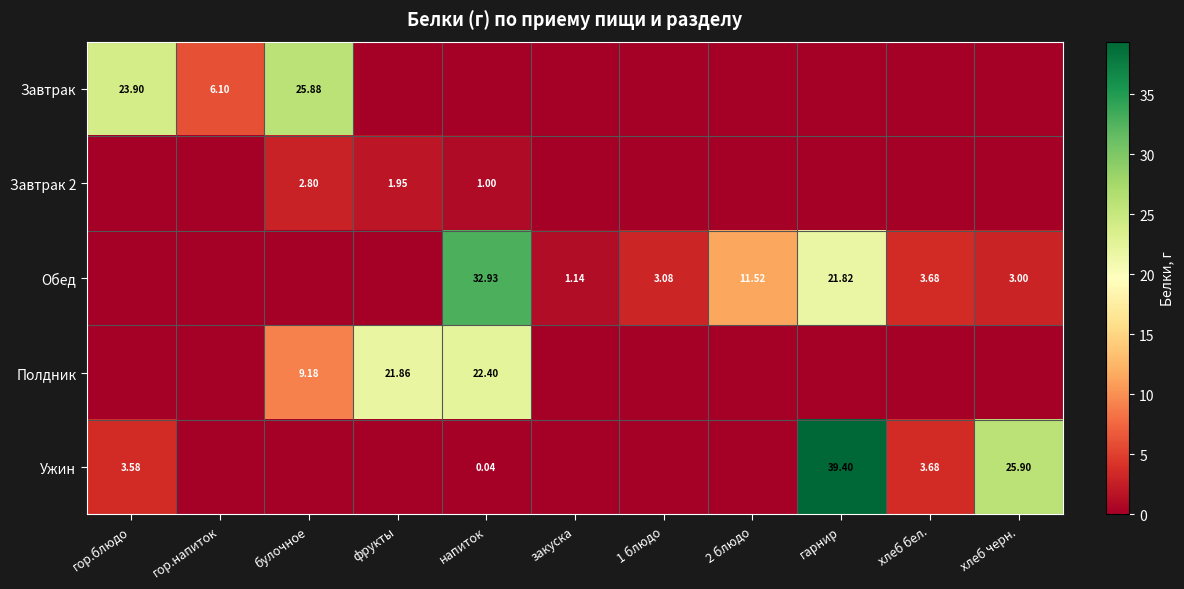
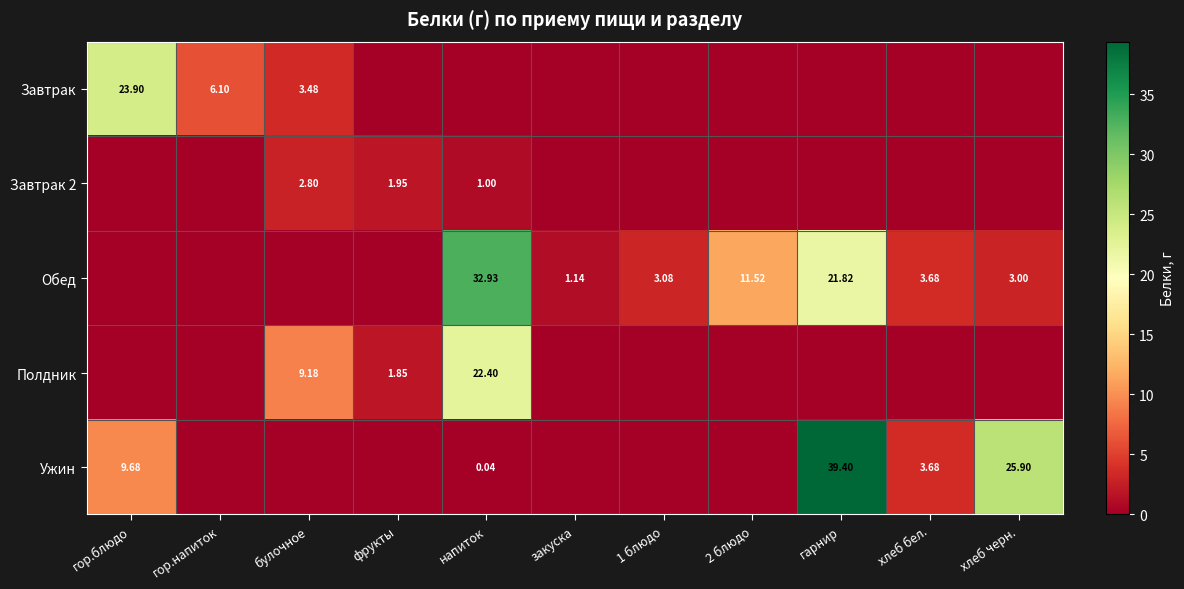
Завтрак, булочное: 25.88 -> 3.48
Полдник, фрукты: 21.86 -> 1.85
Ужин, гор.блюдо: 3.58 -> 9.68
